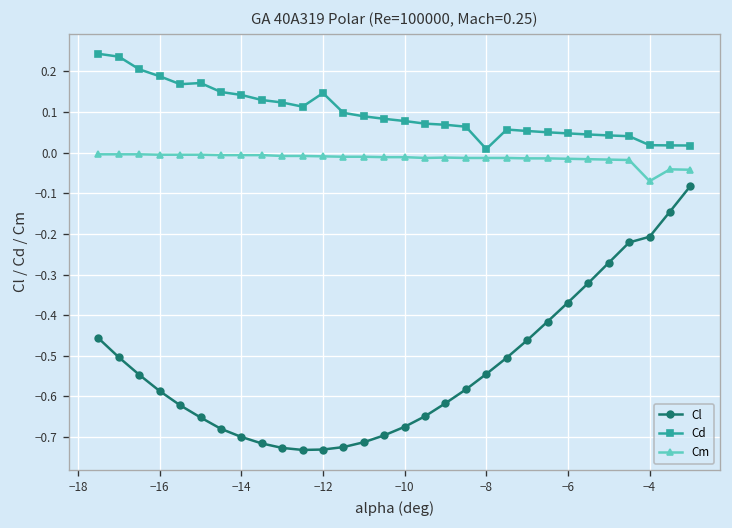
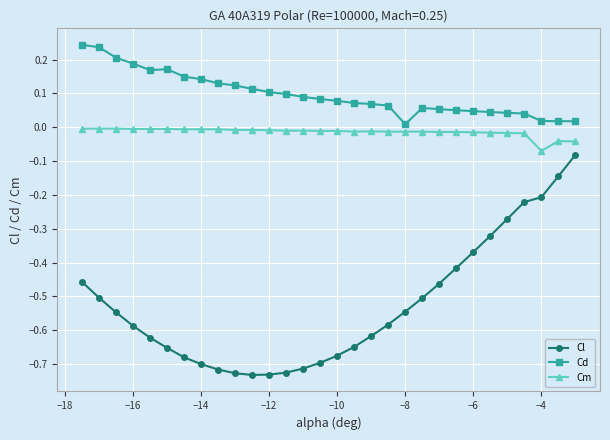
Cd, −12: 0.15 -> 0.10
